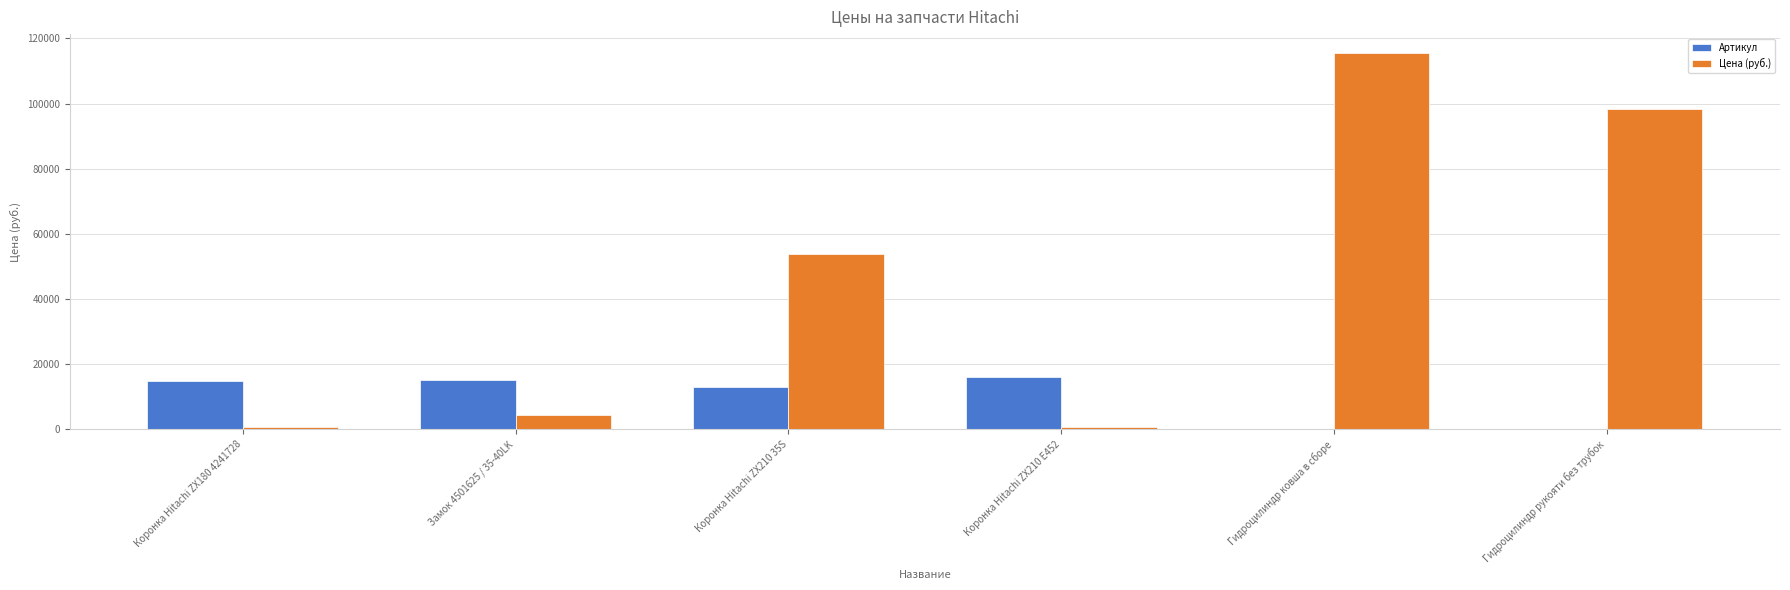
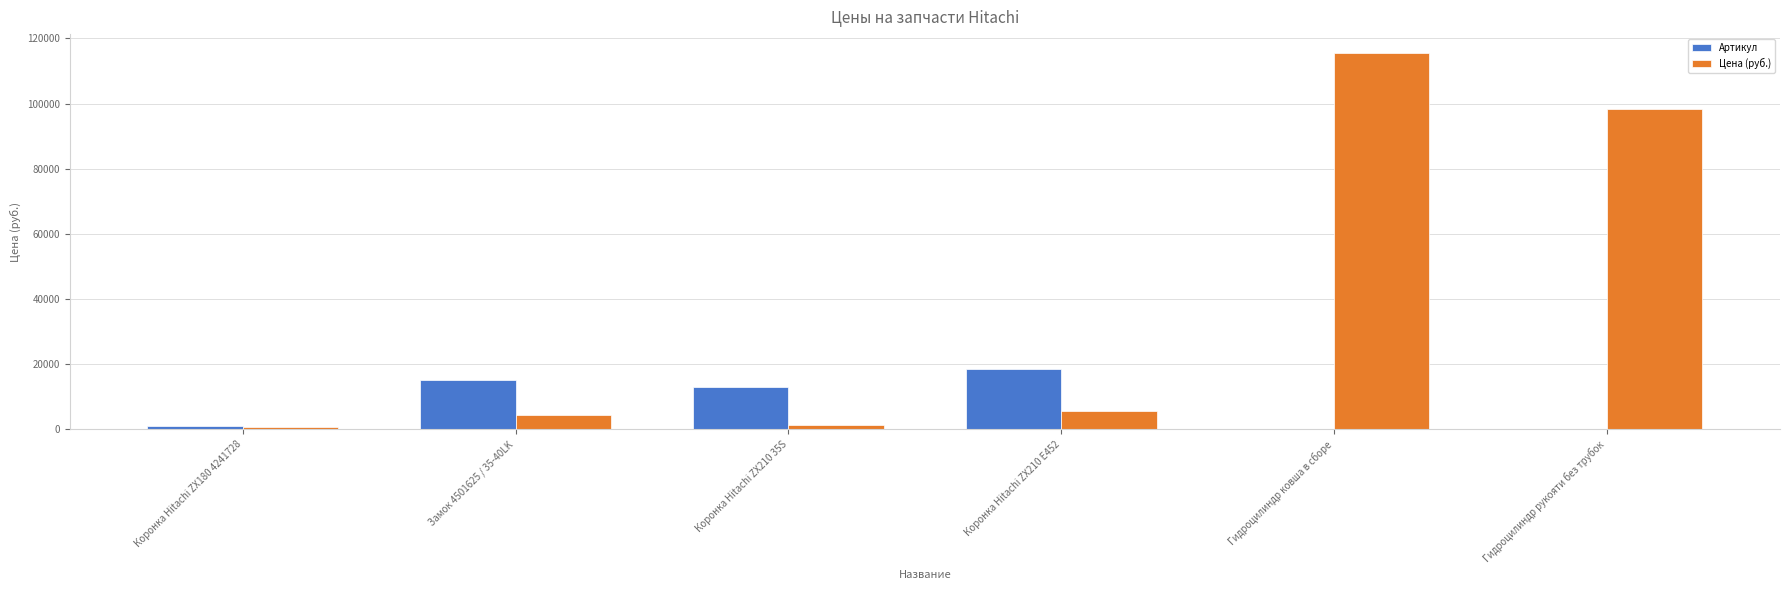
Артикул, Коронка Hitachi ZX180 4241728: 15000 -> 1000
Цена (руб.), Коронка Hitachi ZX210 35S: 54000 -> 1000
Артикул, Коронка Hitachi ZX210 E452: 16000 -> 19000
Цена (руб.), Коронка Hitachi ZX210 E452: 1000 -> 6000
